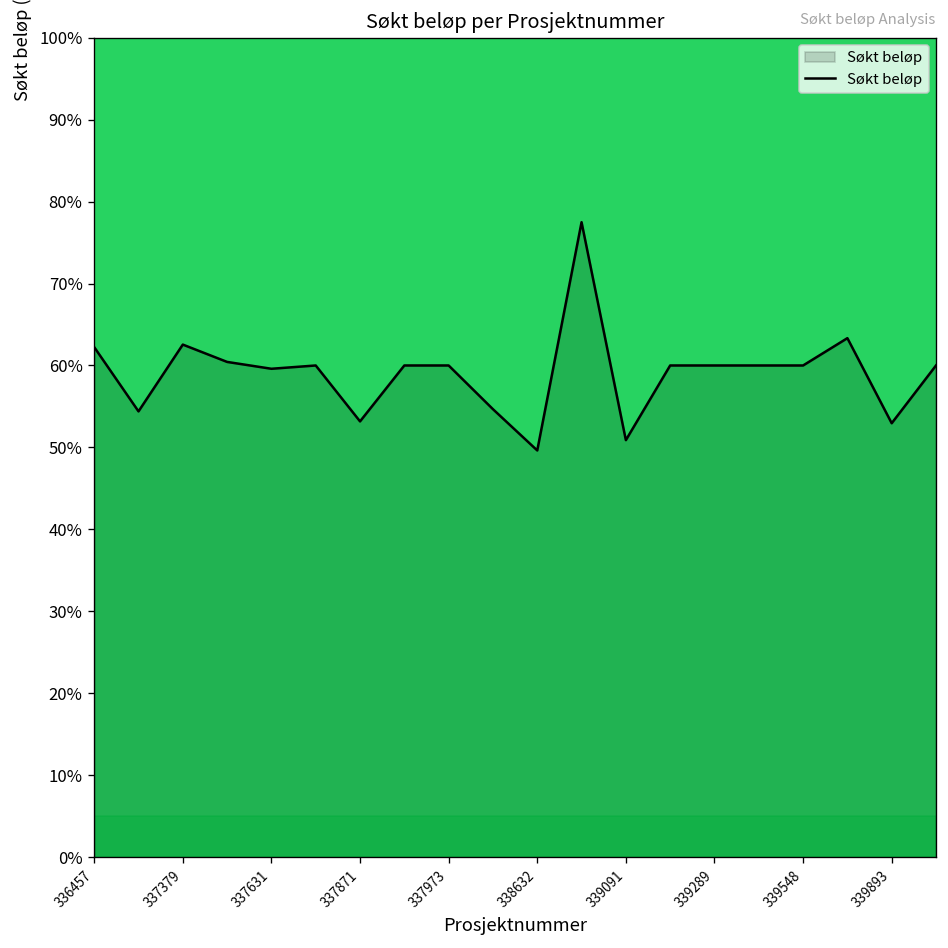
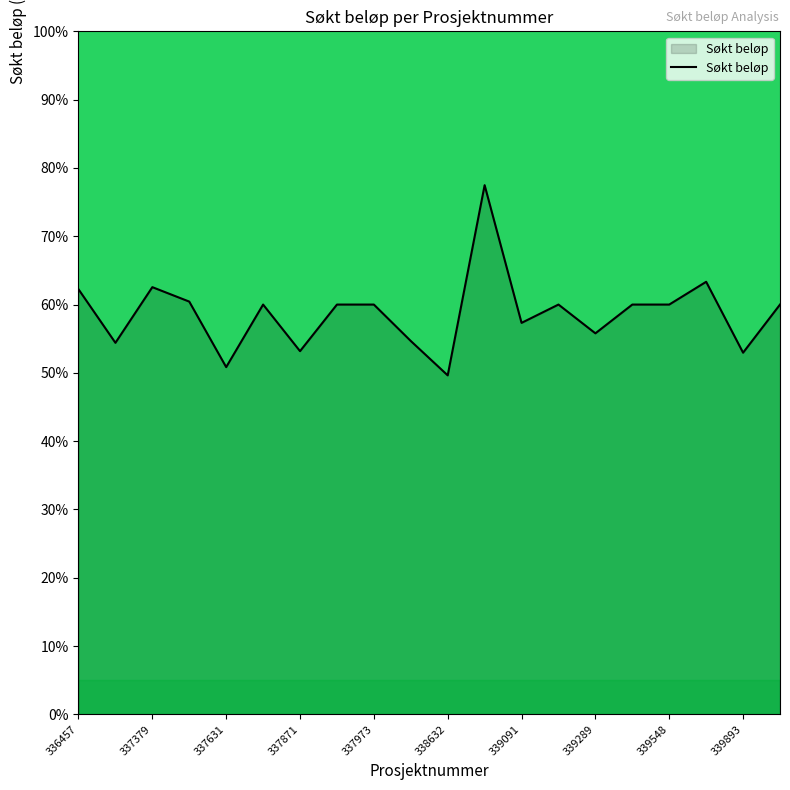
337631: 60% -> 51%
339091: 51% -> 57%
339289: 60% -> 56%
